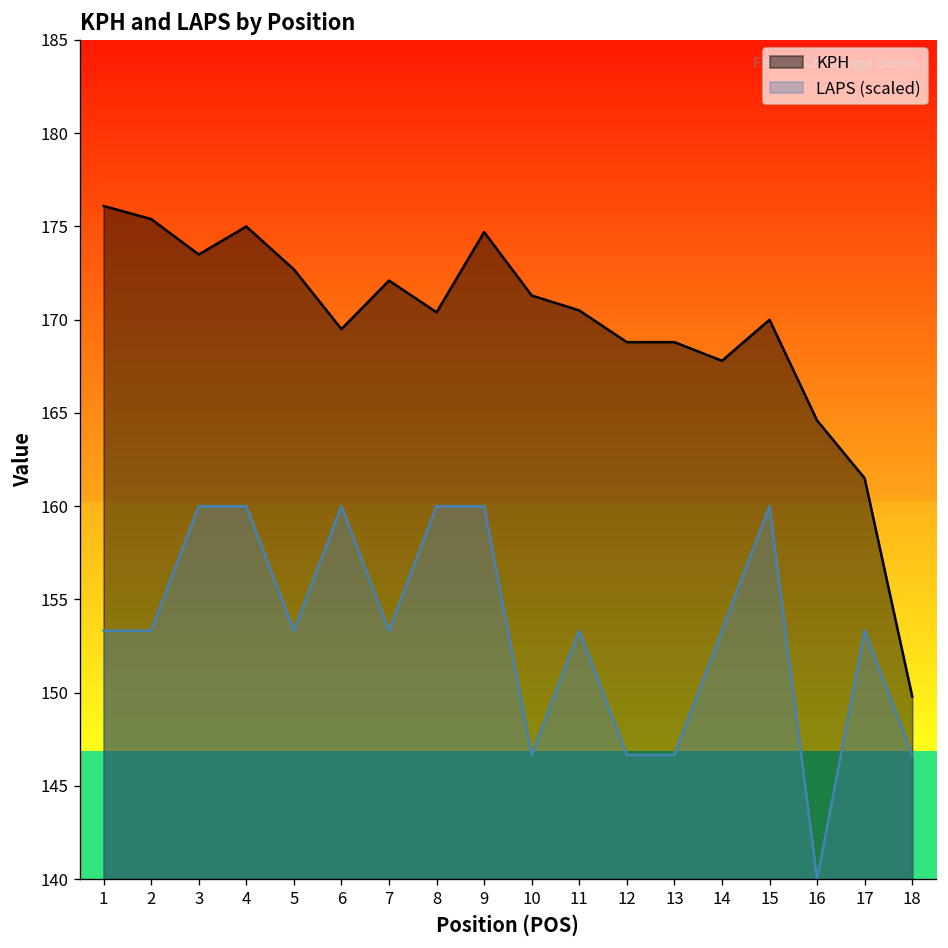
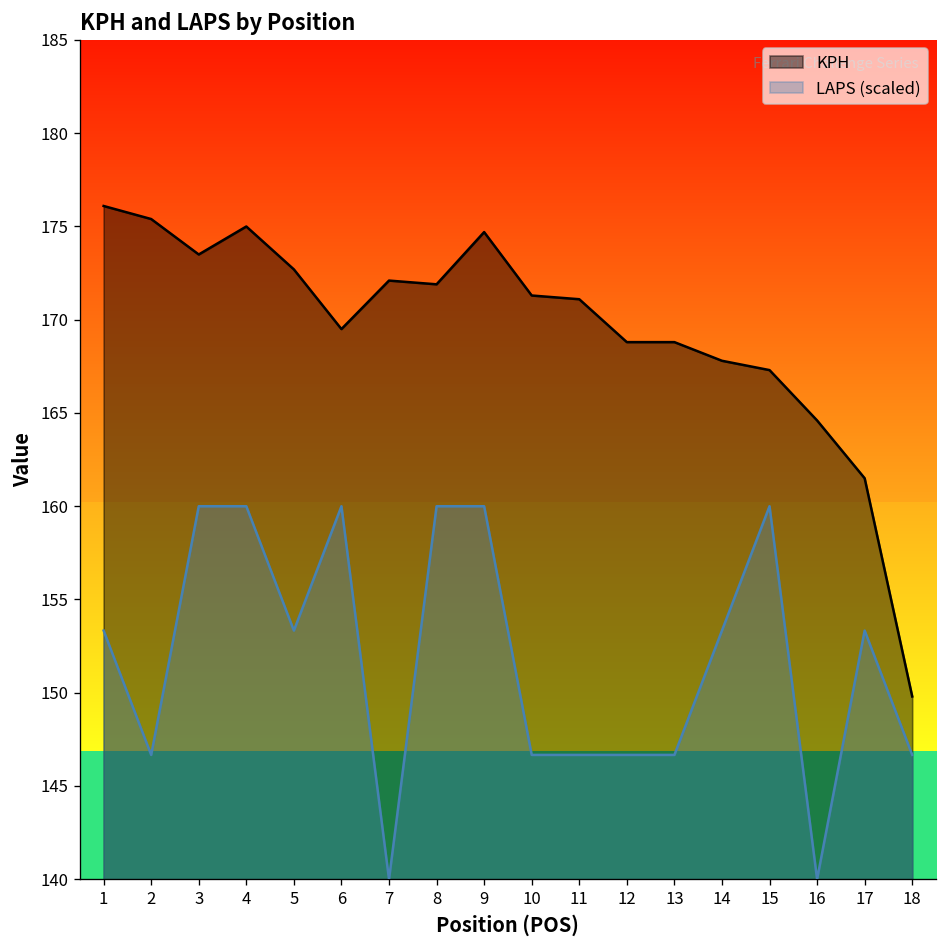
LAPS (scaled), 2: 153.3 -> 146.7
LAPS (scaled), 7: 153.3 -> 140.0
KPH, 8: 170.4 -> 171.9
KPH, 11: 170.5 -> 171.1
LAPS (scaled), 11: 153.3 -> 146.7
KPH, 15: 170.0 -> 167.3
